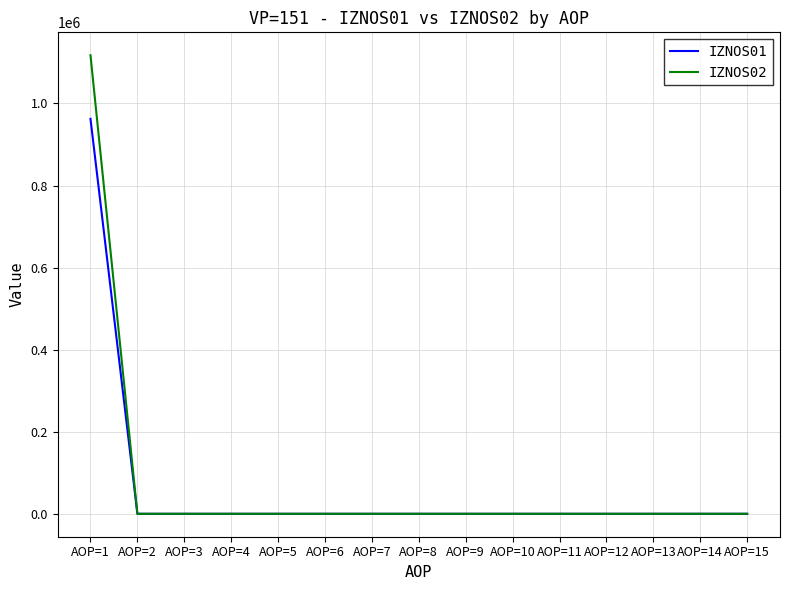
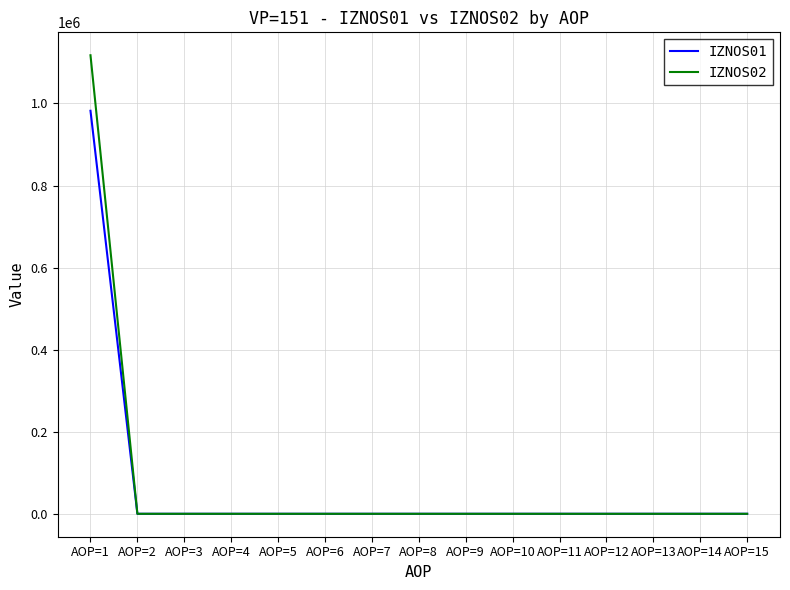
IZNOS01, AOP=1: 960000 -> 980000
